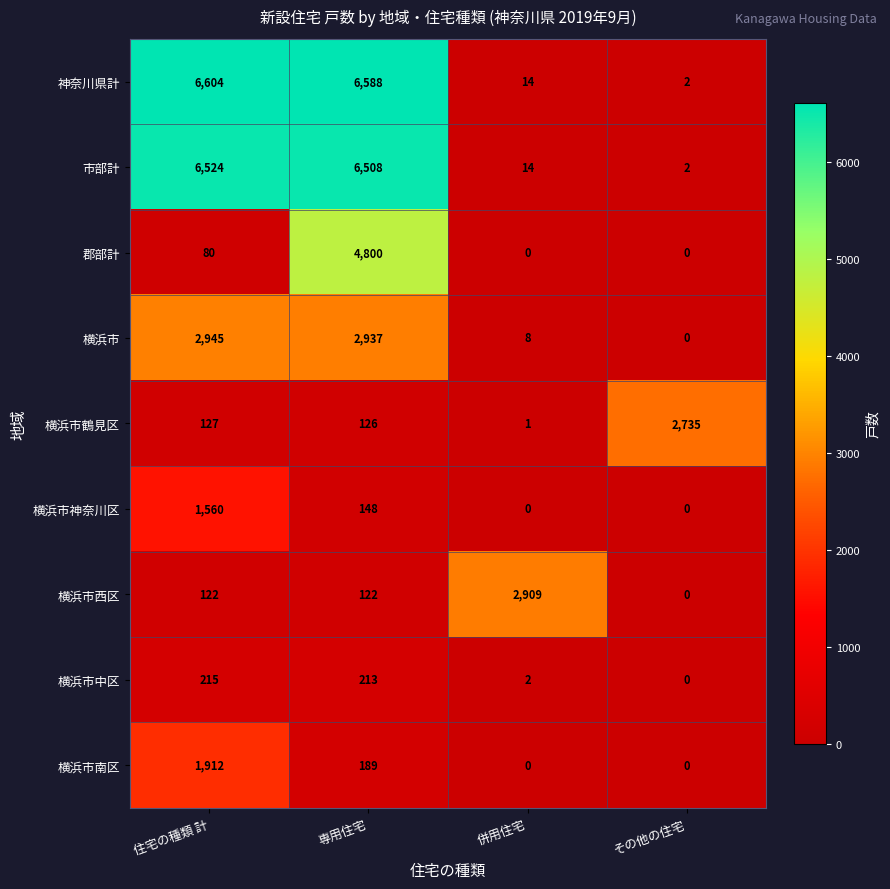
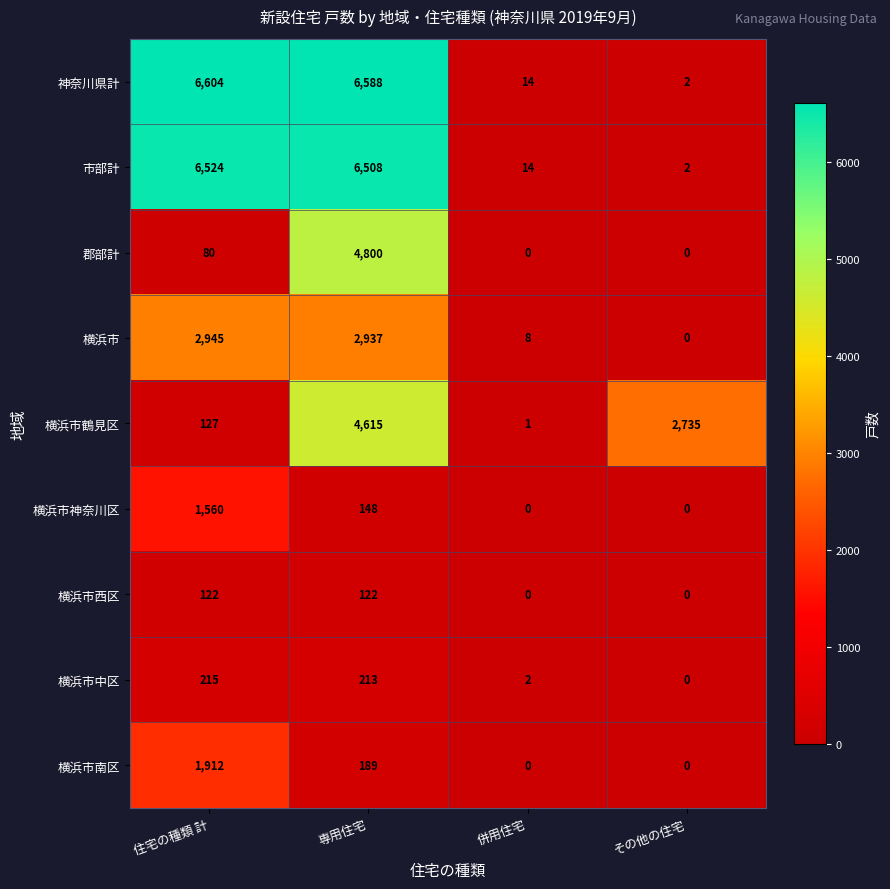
横浜市鶴見区, 専用住宅: 126 -> 4,615
横浜市西区, 併用住宅: 2,909 -> 0
